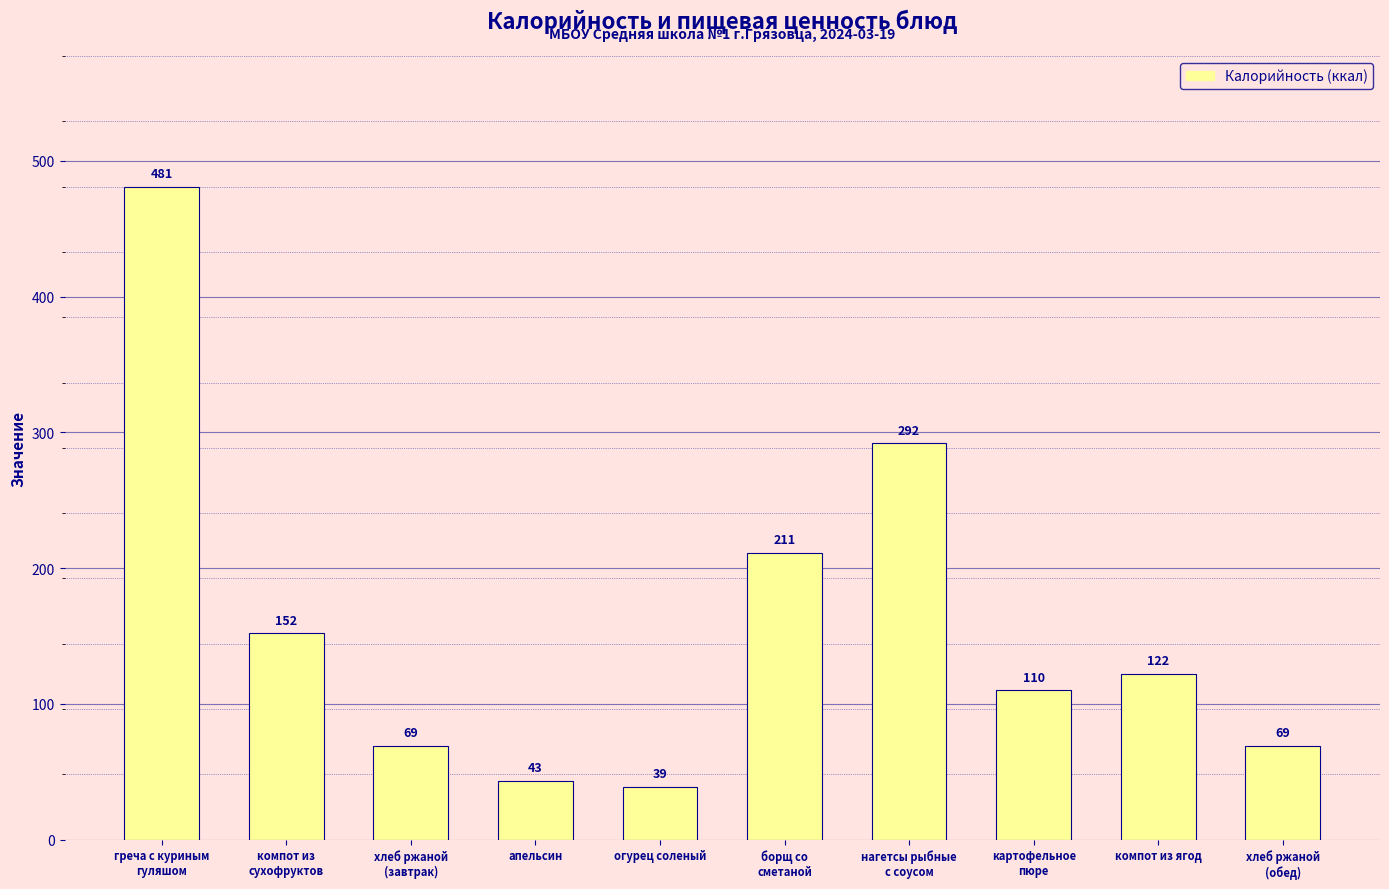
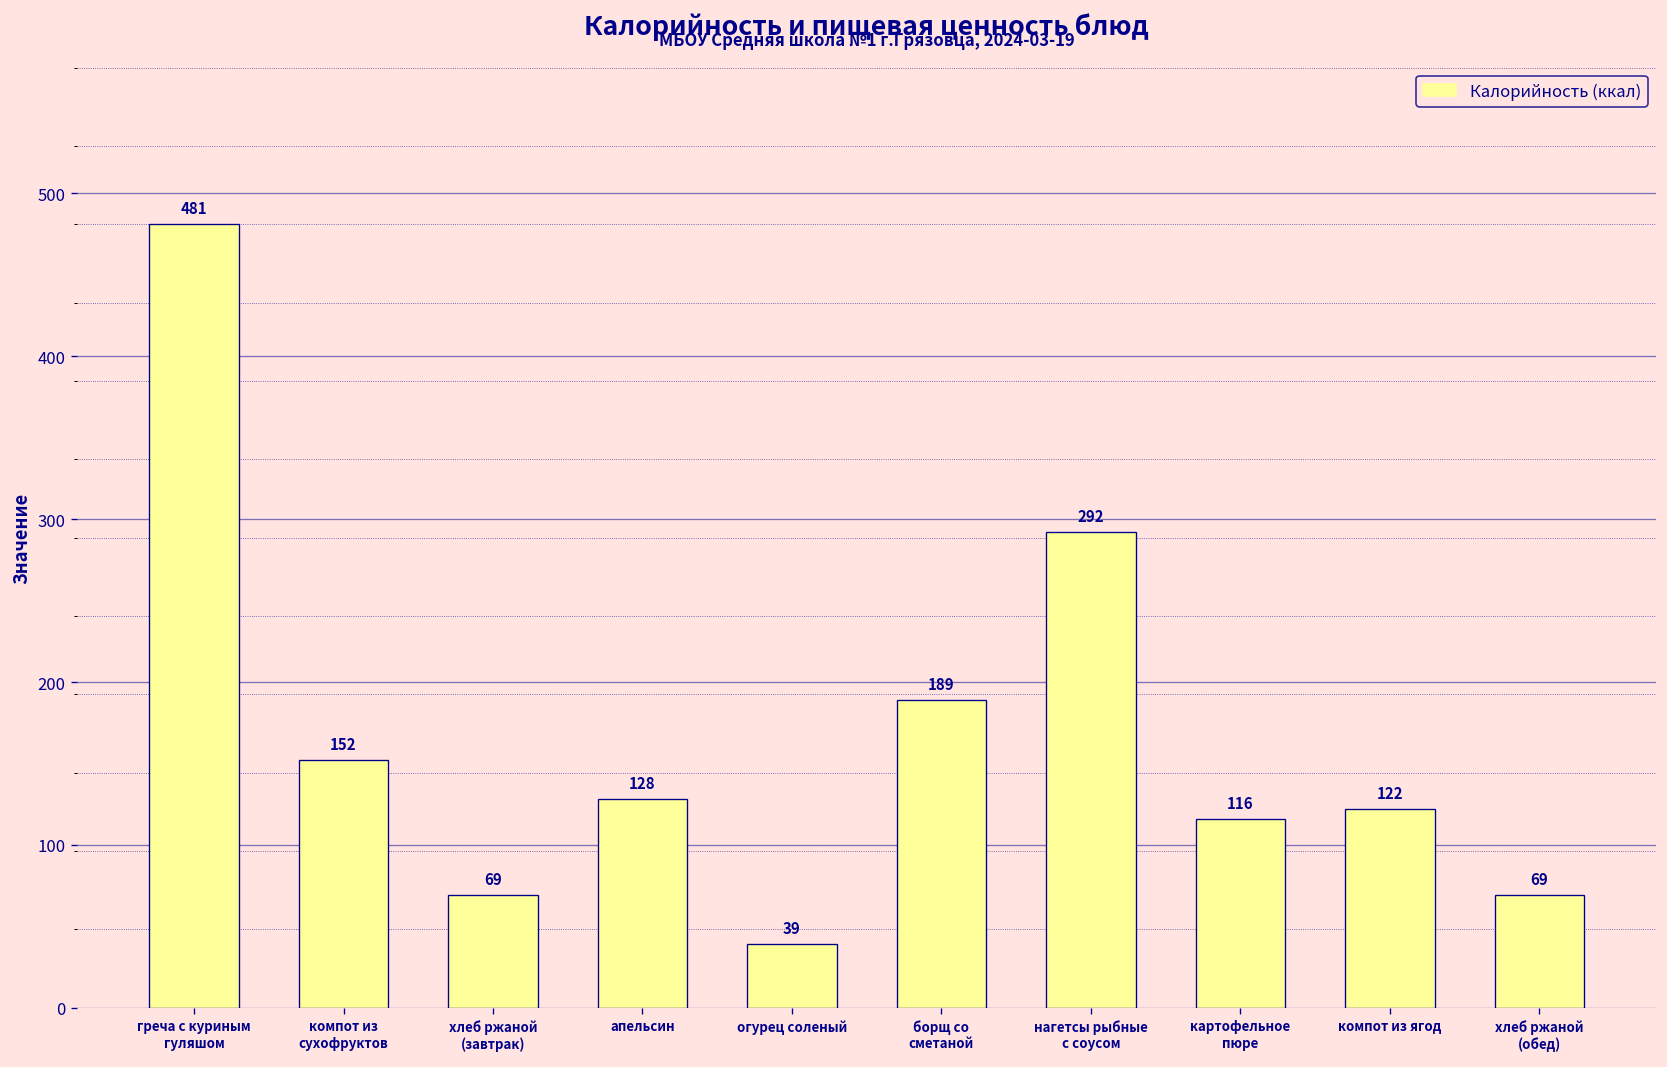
апельсин: 43 -> 128
борщ со сметаной: 211 -> 189
картофельное пюре: 110 -> 116
